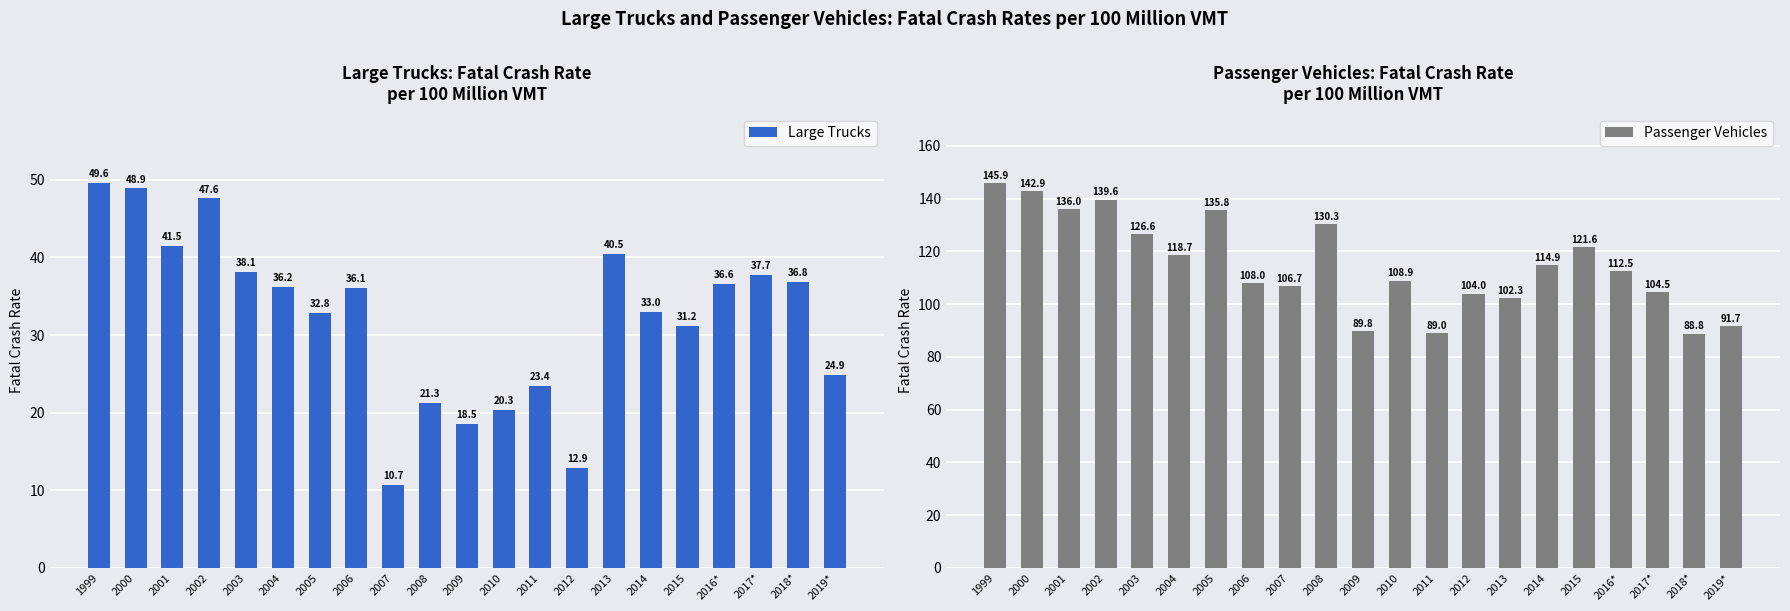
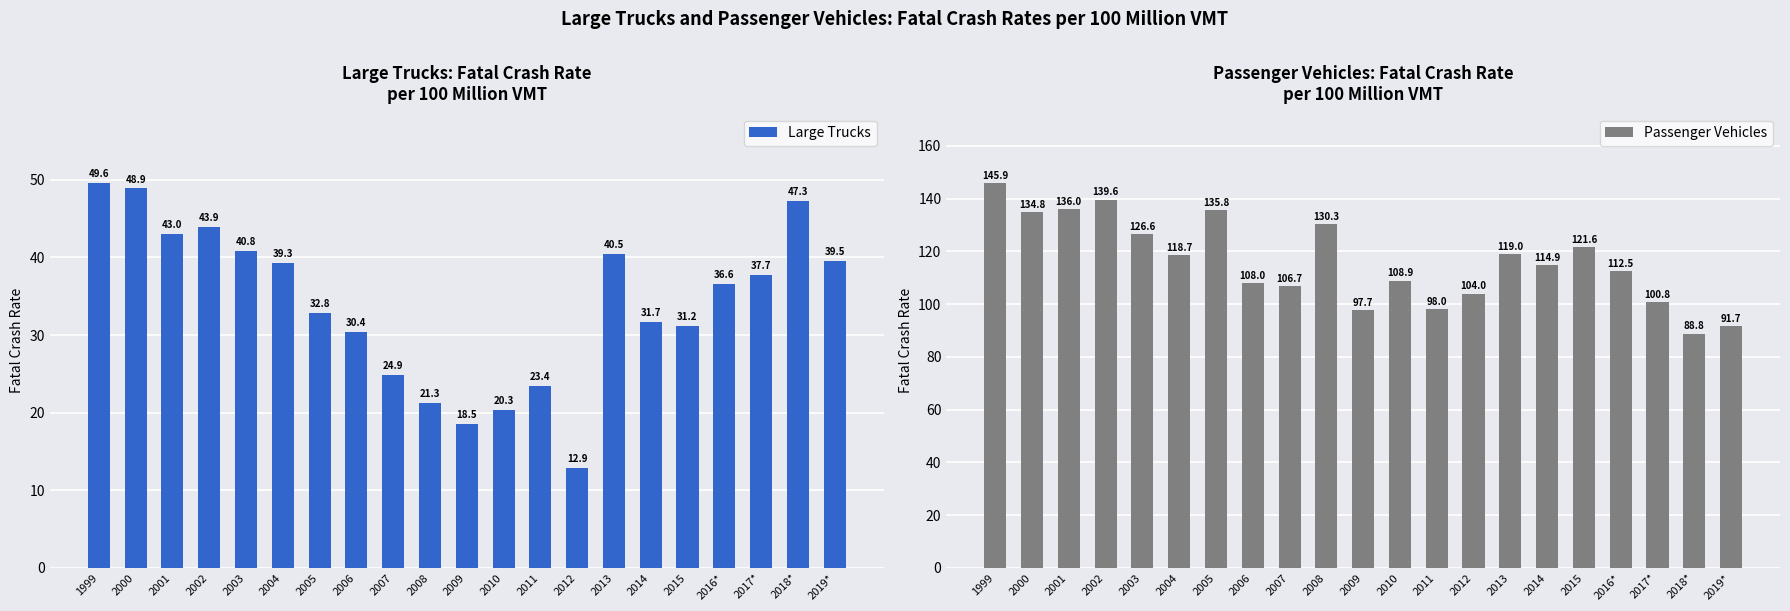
Large Trucks: Fatal Crash Rate per 100 Million VMT, 2001: 41.5 -> 43.0
Large Trucks: Fatal Crash Rate per 100 Million VMT, 2002: 47.6 -> 43.9
Large Trucks: Fatal Crash Rate per 100 Million VMT, 2003: 38.1 -> 40.8
Large Trucks: Fatal Crash Rate per 100 Million VMT, 2004: 36.2 -> 39.3
Large Trucks: Fatal Crash Rate per 100 Million VMT, 2006: 36.1 -> 30.4
Large Trucks: Fatal Crash Rate per 100 Million VMT, 2007: 10.7 -> 24.9
Large Trucks: Fatal Crash Rate per 100 Million VMT, 2014: 33.0 -> 31.7
Large Trucks: Fatal Crash Rate per 100 Million VMT, 2018*: 36.8 -> 47.3
Large Trucks: Fatal Crash Rate per 100 Million VMT, 2019*: 24.9 -> 39.5
Passenger Vehicles: Fatal Crash Rate per 100 Million VMT, 2000: 142.9 -> 134.8
Passenger Vehicles: Fatal Crash Rate per 100 Million VMT, 2009: 89.8 -> 97.7
Passenger Vehicles: Fatal Crash Rate per 100 Million VMT, 2011: 89.0 -> 98.0
Passenger Vehicles: Fatal Crash Rate per 100 Million VMT, 2013: 102.3 -> 119.0
Passenger Vehicles: Fatal Crash Rate per 100 Million VMT, 2017*: 104.5 -> 100.8
